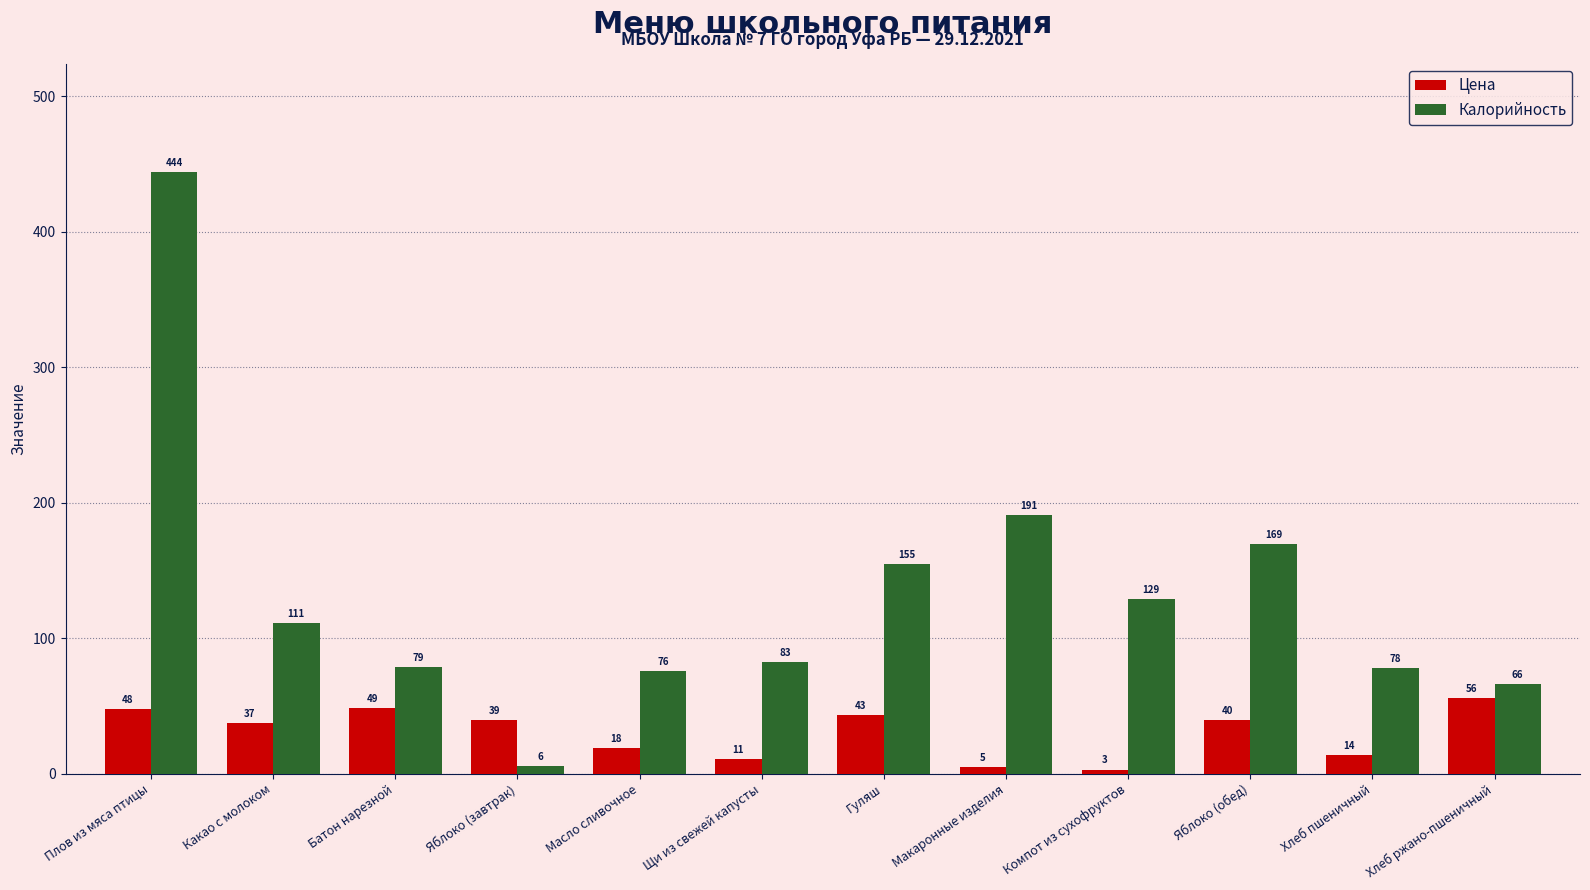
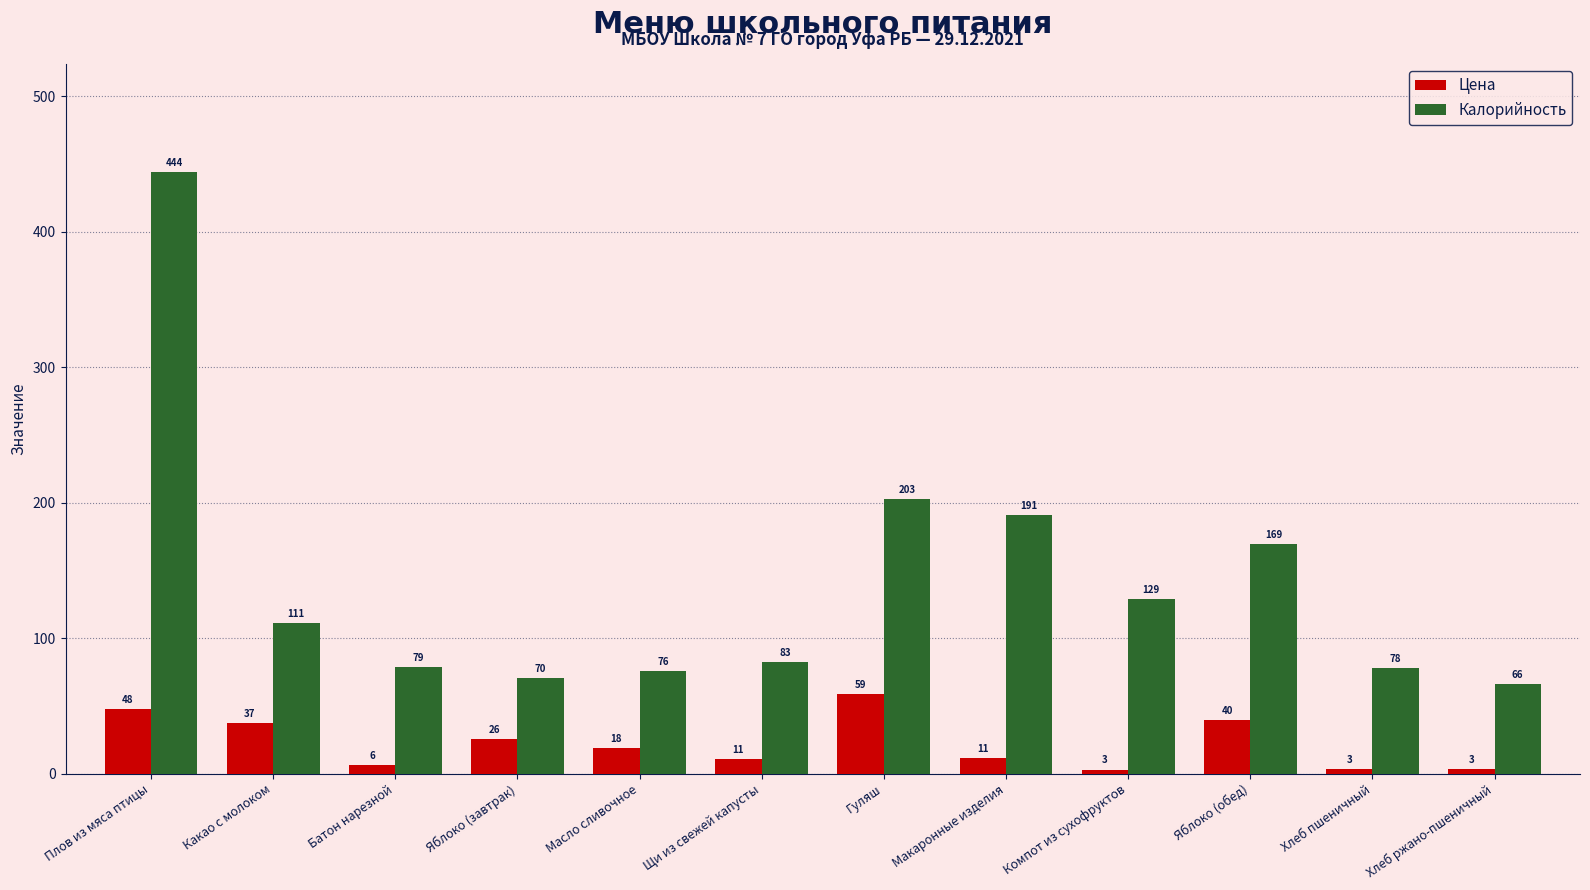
Цена, Батон нарезной: 49 -> 6
Цена, Яблоко (завтрак): 39 -> 26
Калорийность, Яблоко (завтрак): 6 -> 70
Цена, Гуляш: 43 -> 59
Калорийность, Гуляш: 155 -> 203
Цена, Макаронные изделия: 5 -> 11
Цена, Хлеб пшеничный: 14 -> 3
Цена, Хлеб ржано-пшеничный: 56 -> 3
